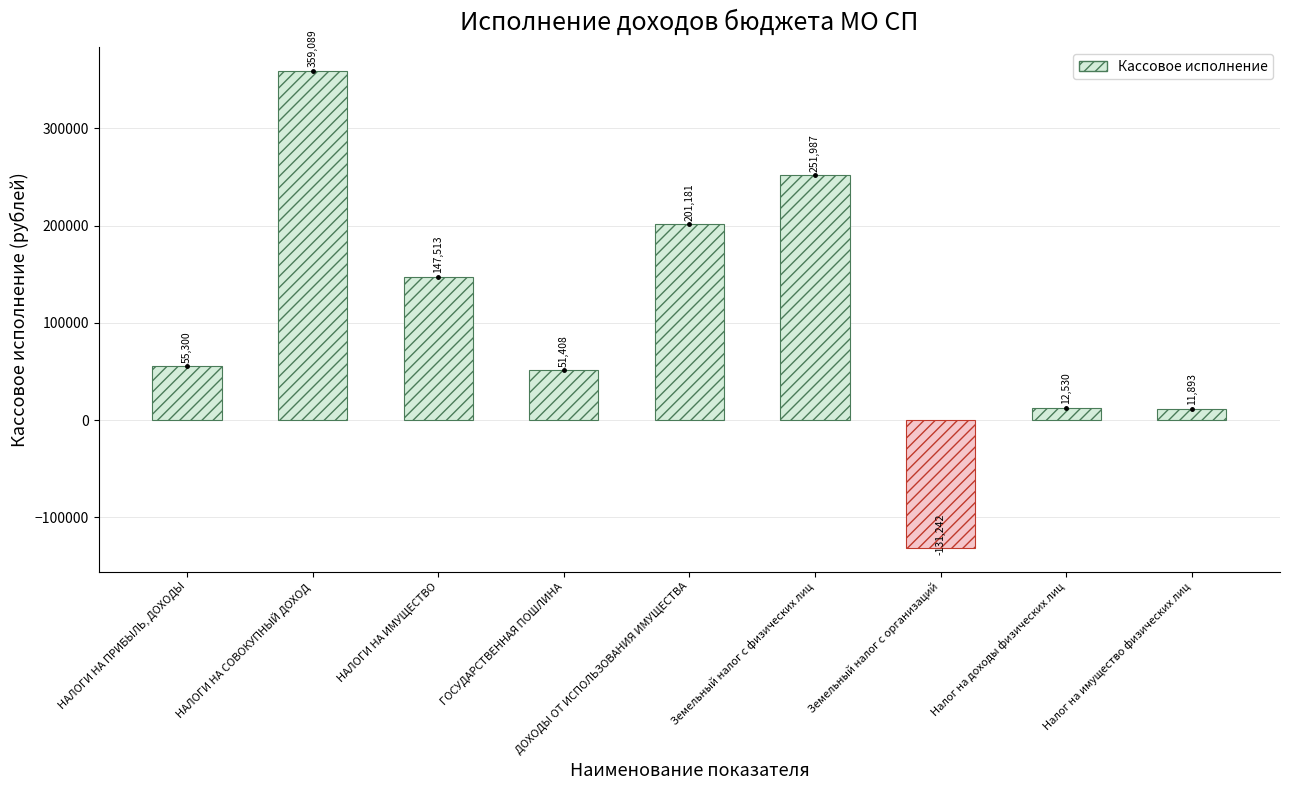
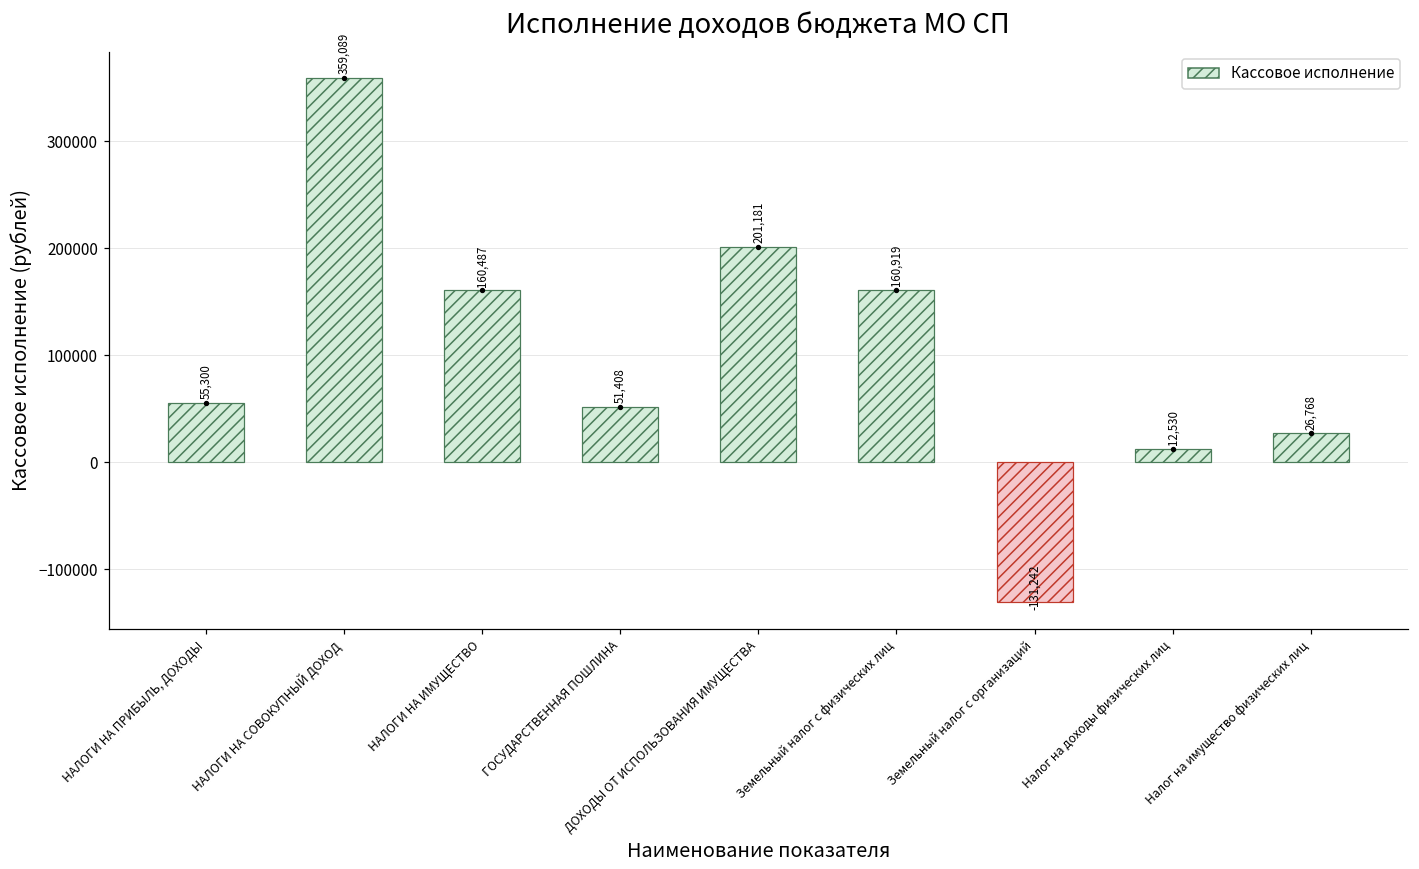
Кассовое исполнение, НАЛОГИ НА ИМУЩЕСТВО: 147,513 -> 160,487
Кассовое исполнение, Земельный налог с физических лиц: 251,987 -> 160,919
Кассовое исполнение, Налог на имущество физических лиц: 11,893 -> 26,768
